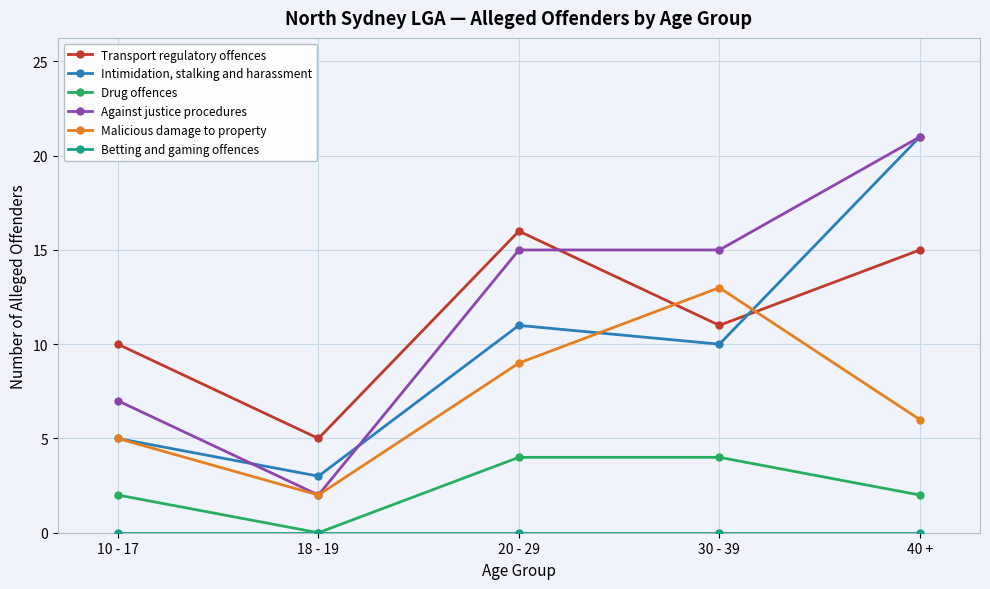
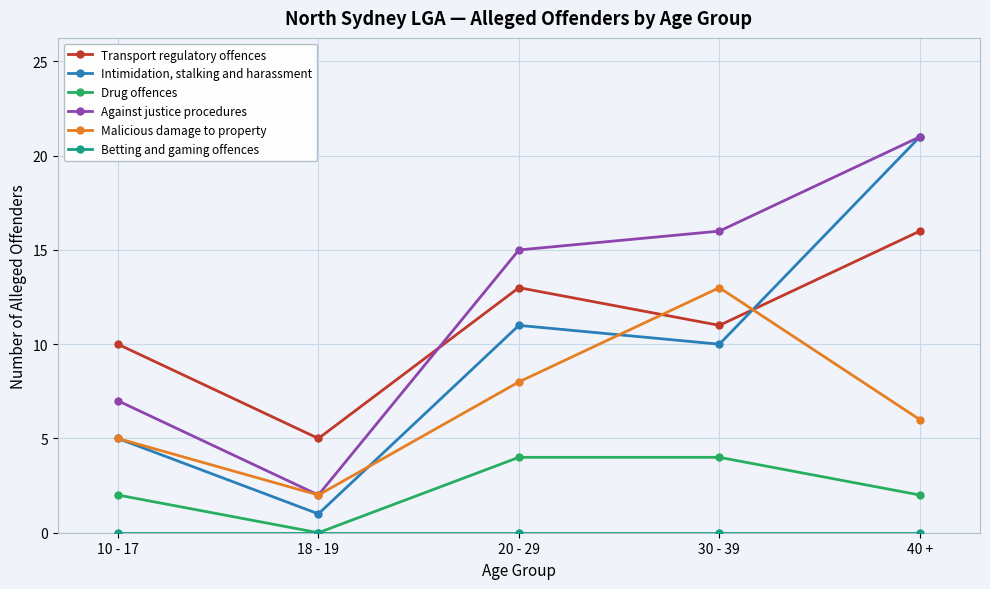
Intimidation, stalking and harassment, 18 - 19: 3 -> 1
Transport regulatory offences, 20 - 29: 16 -> 13
Malicious damage to property, 20 - 29: 9 -> 8
Against justice procedures, 30 - 39: 15 -> 16
Transport regulatory offences, 40 +: 15 -> 16
